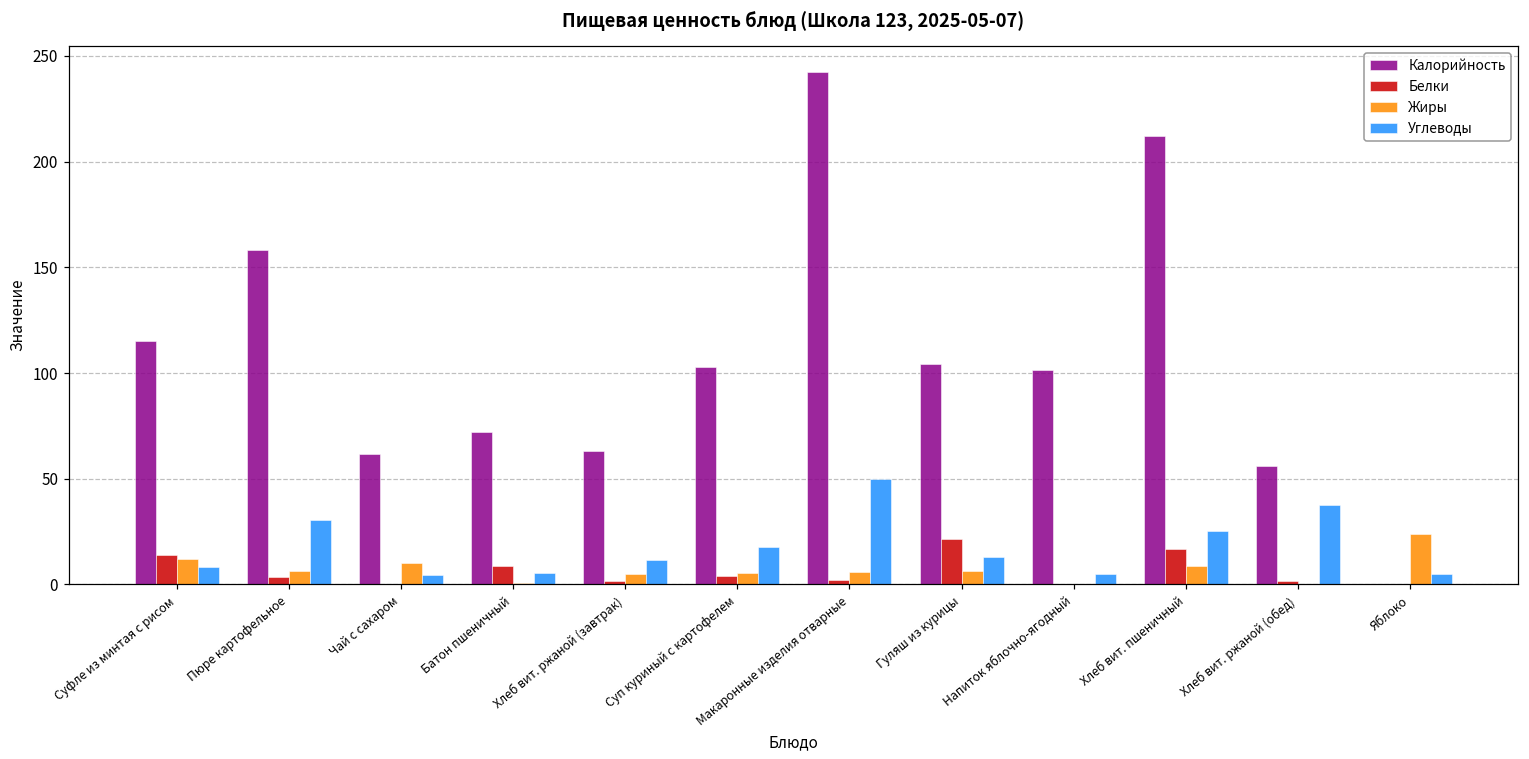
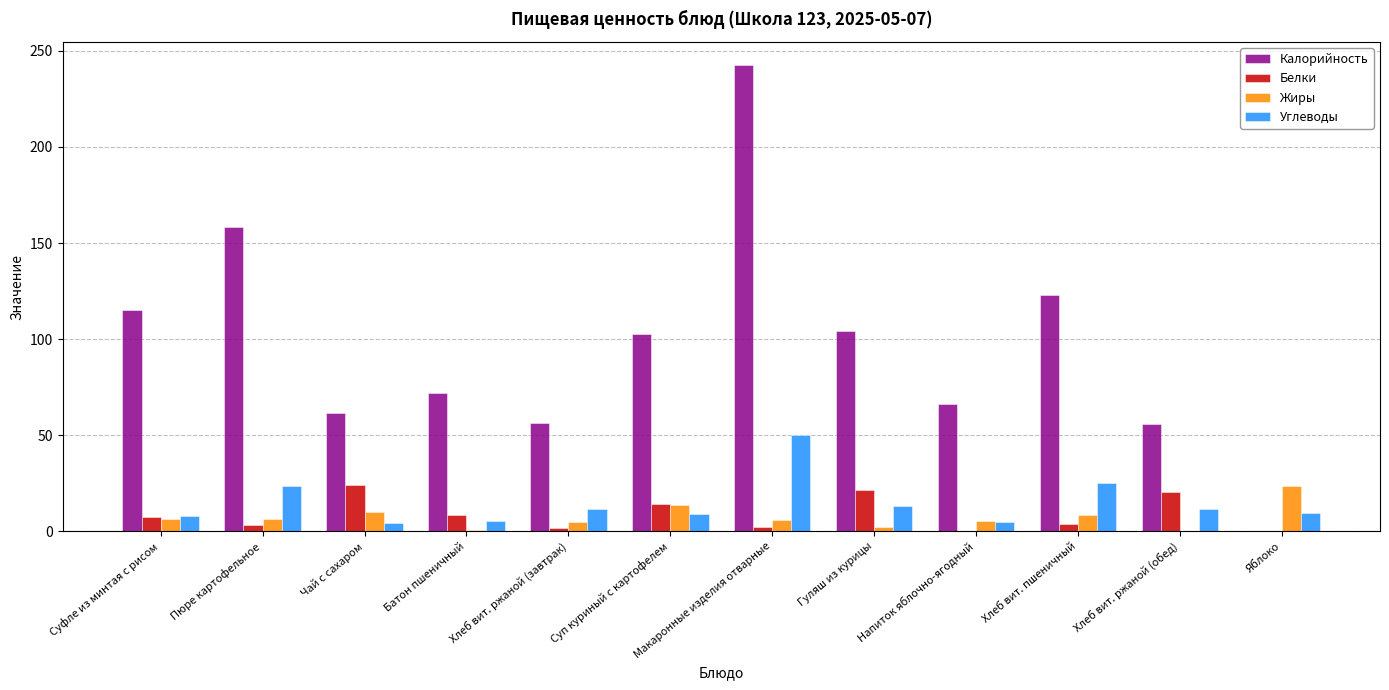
Белки, Суфле из минтая с рисом: 14 -> 7
Жиры, Суфле из минтая с рисом: 12 -> 7
Углеводы, Пюре картофельное: 30 -> 24
Белки, Чай с сахаром: 0 -> 24
Калорийность, Хлеб вит. ржаной (завтрак): 63 -> 57
Белки, Суп куриный с картофелем: 4 -> 14
Жиры, Суп куриный с картофелем: 5 -> 14
Углеводы, Суп куриный с картофелем: 18 -> 9
Жиры, Гуляш из курицы: 6 -> 2
Калорийность, Напиток яблочно-ягодный: 101 -> 66
Жиры, Напиток яблочно-ягодный: 0 -> 6
Калорийность, Хлеб вит. пшеничный: 212 -> 123
Белки, Хлеб вит. пшеничный: 17 -> 4
Белки, Хлеб вит. ржаной (обед): 2 -> 20
Углеводы, Хлеб вит. ржаной (обед): 38 -> 11
Углеводы, Яблоко: 5 -> 10
